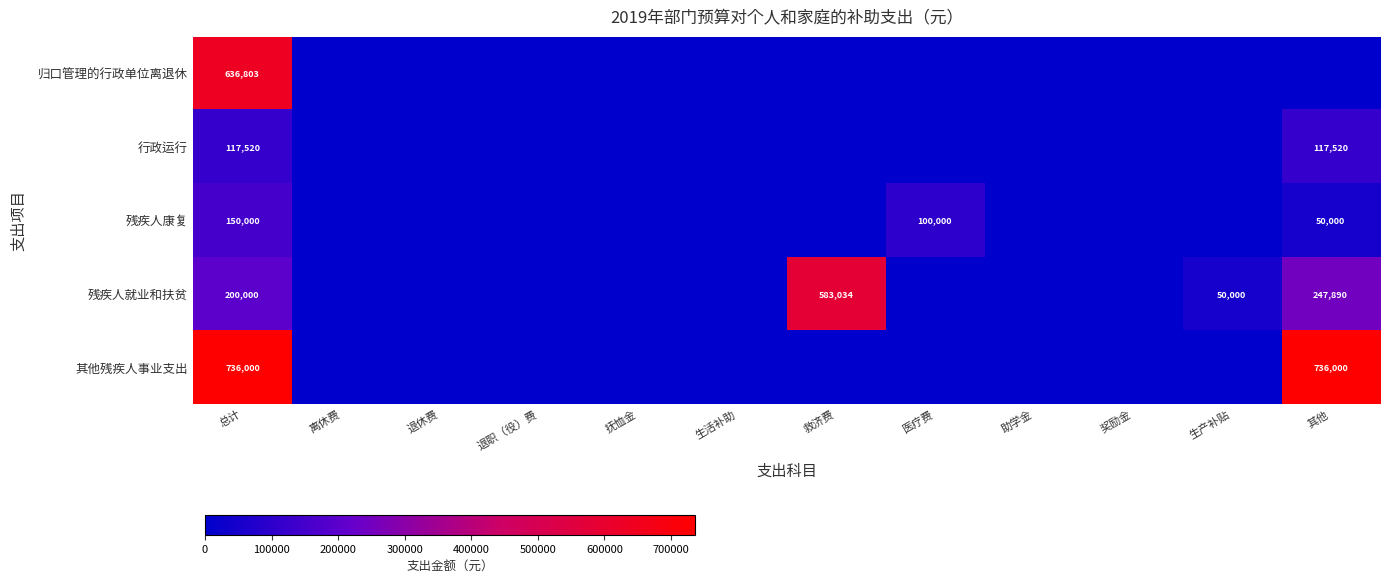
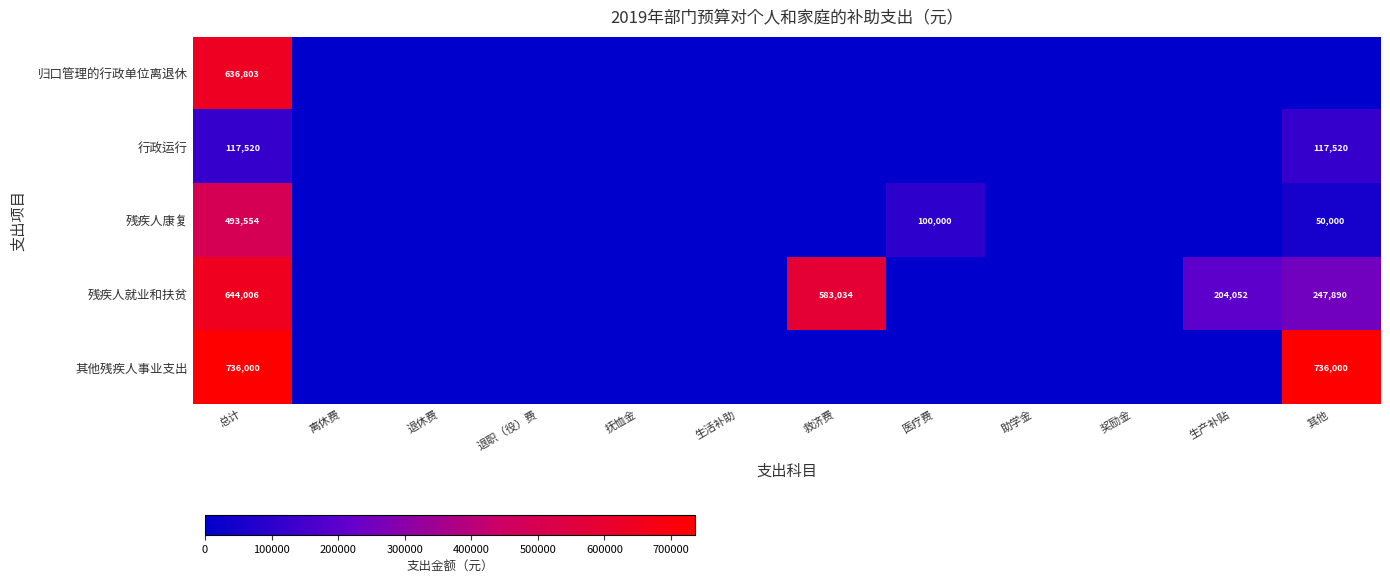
残疾人康复, 总计: 150,000 -> 493,554
残疾人就业和扶贫, 总计: 200,000 -> 644,006
残疾人就业和扶贫, 生产补贴: 50,000 -> 204,052
